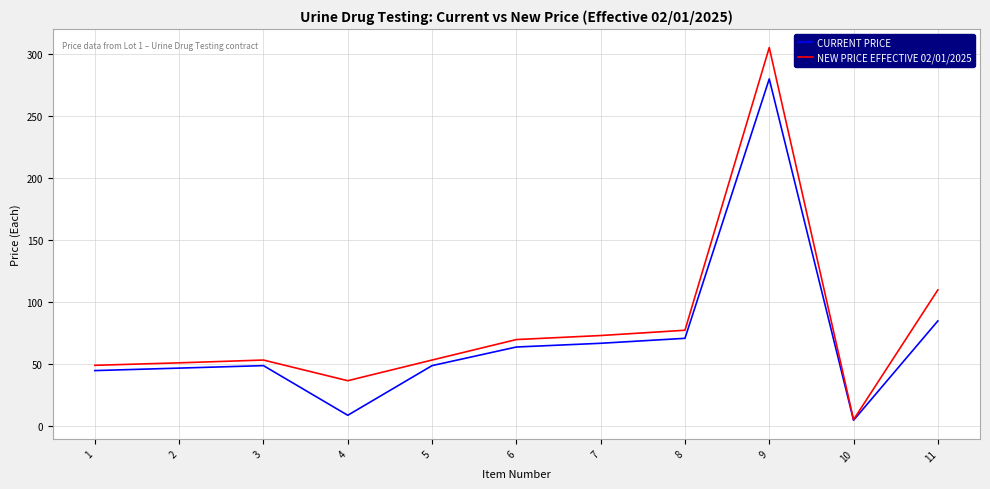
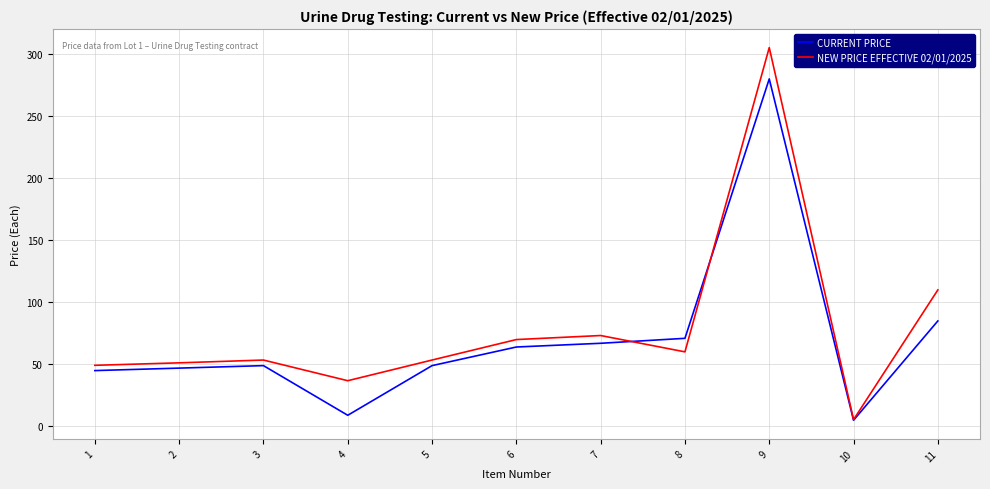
NEW PRICE EFFECTIVE 02/01/2025, 8: 78 -> 60
